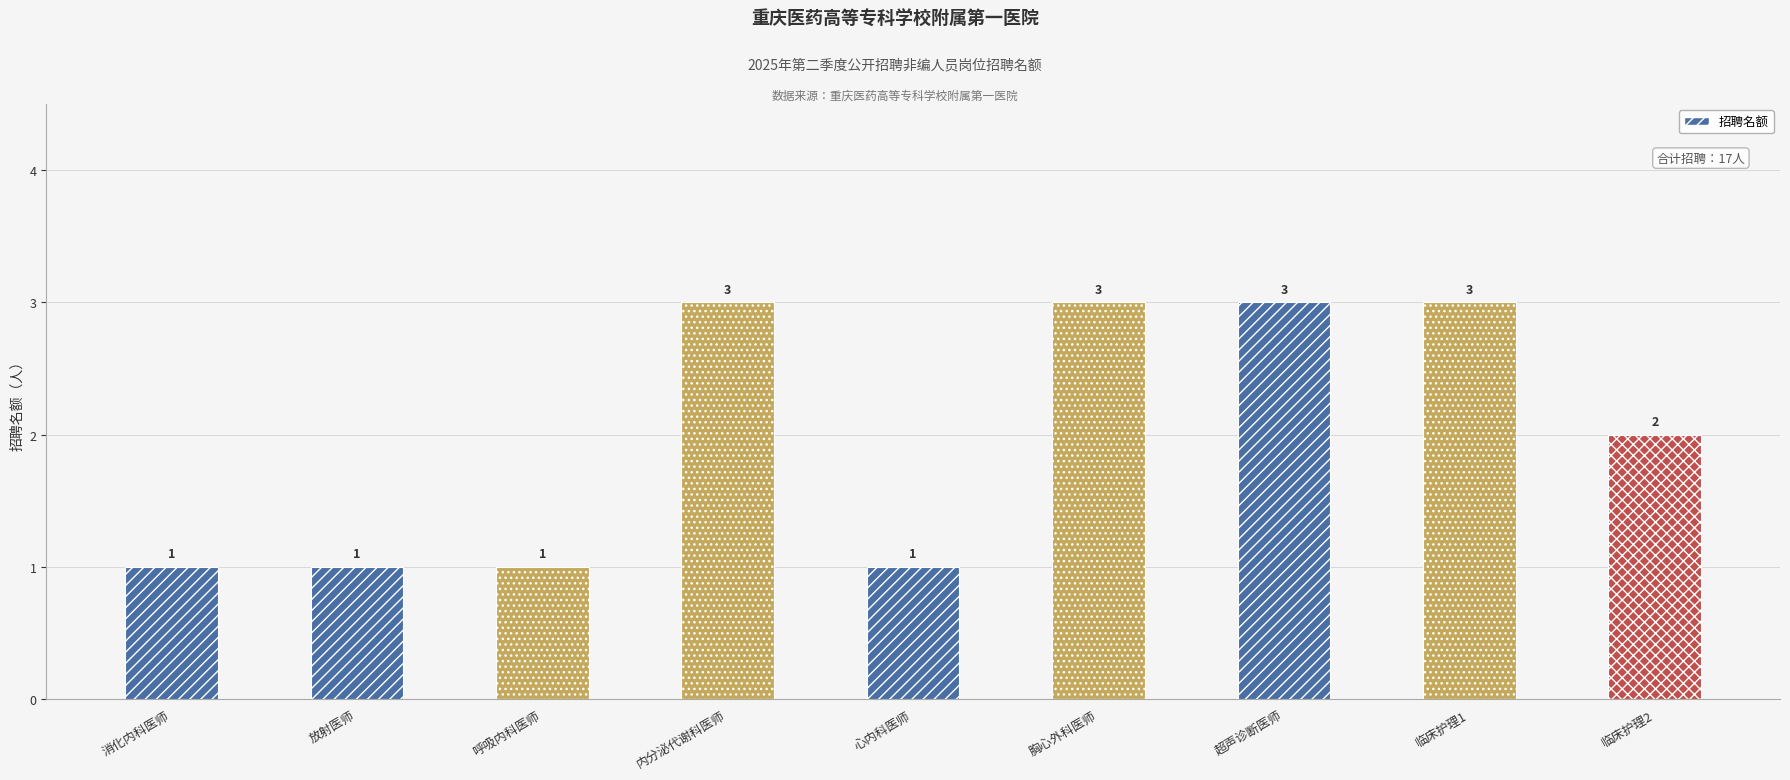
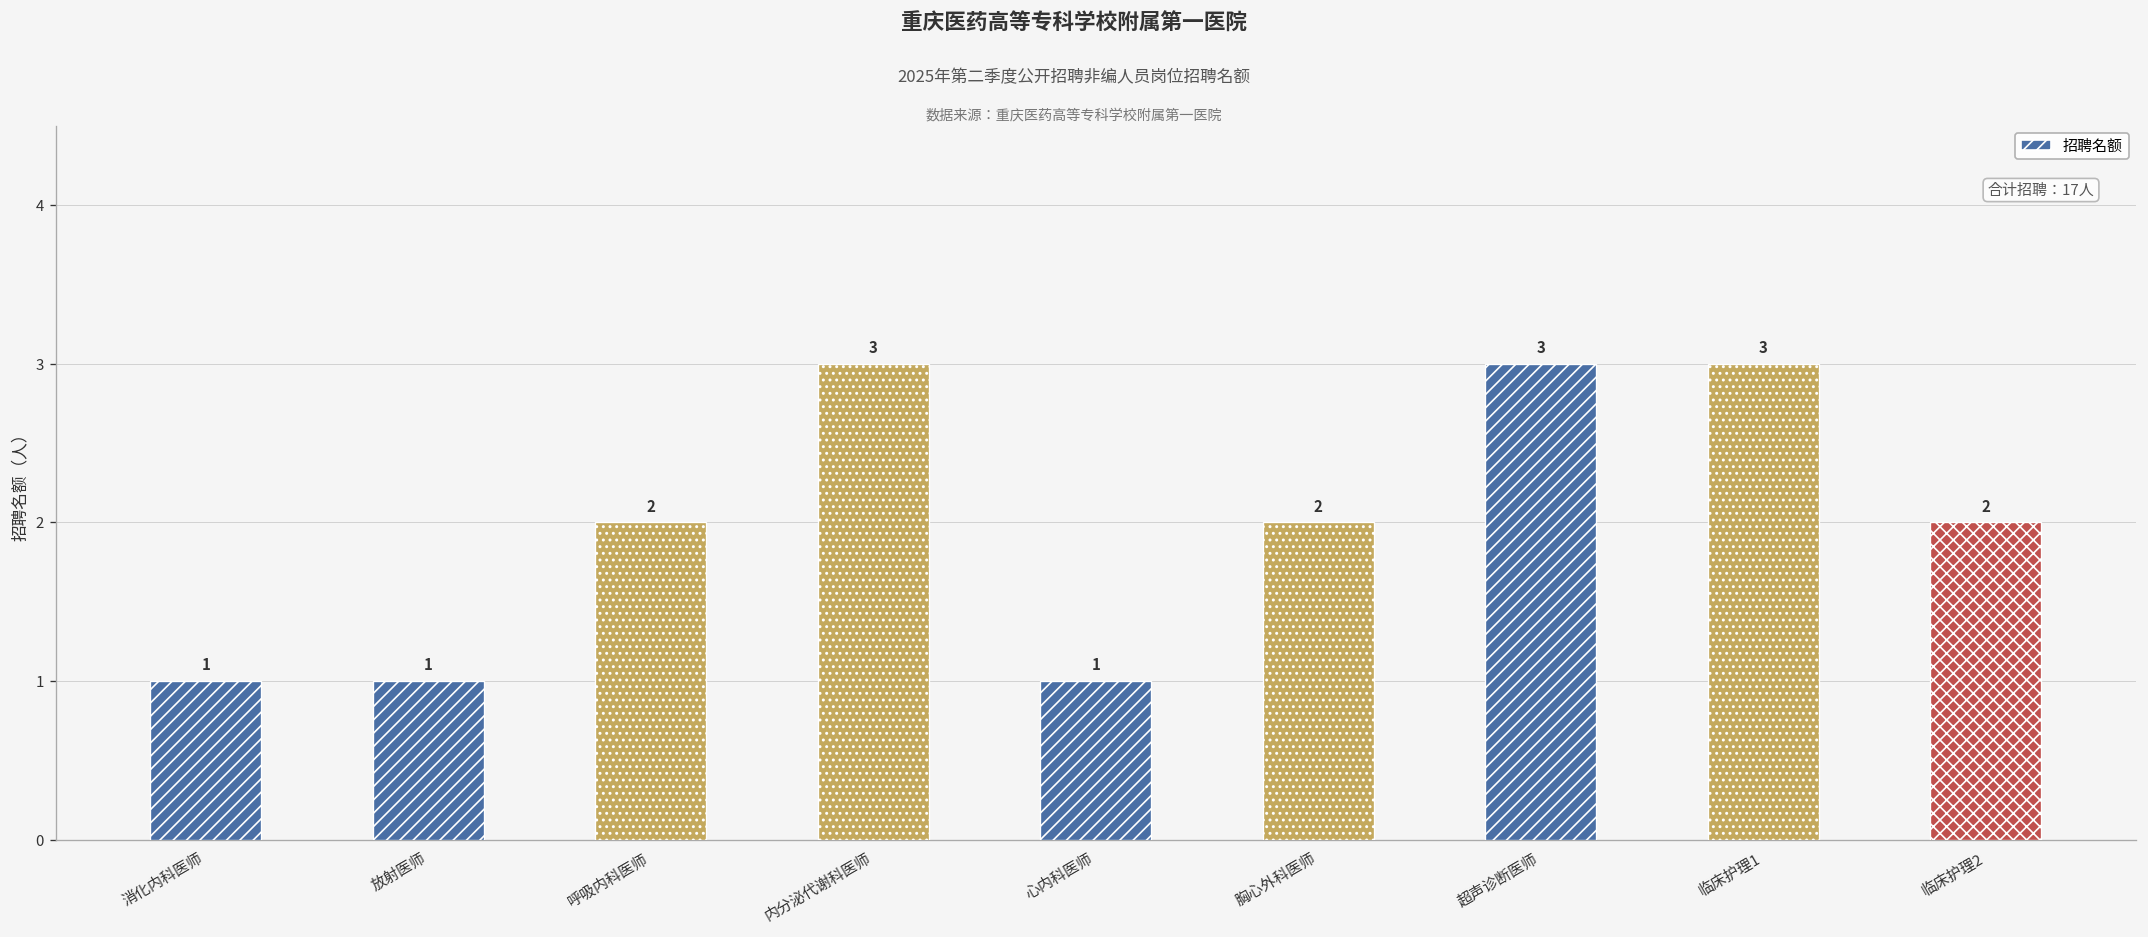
呼吸内科医师: 1 -> 2
胸心外科医师: 3 -> 2
